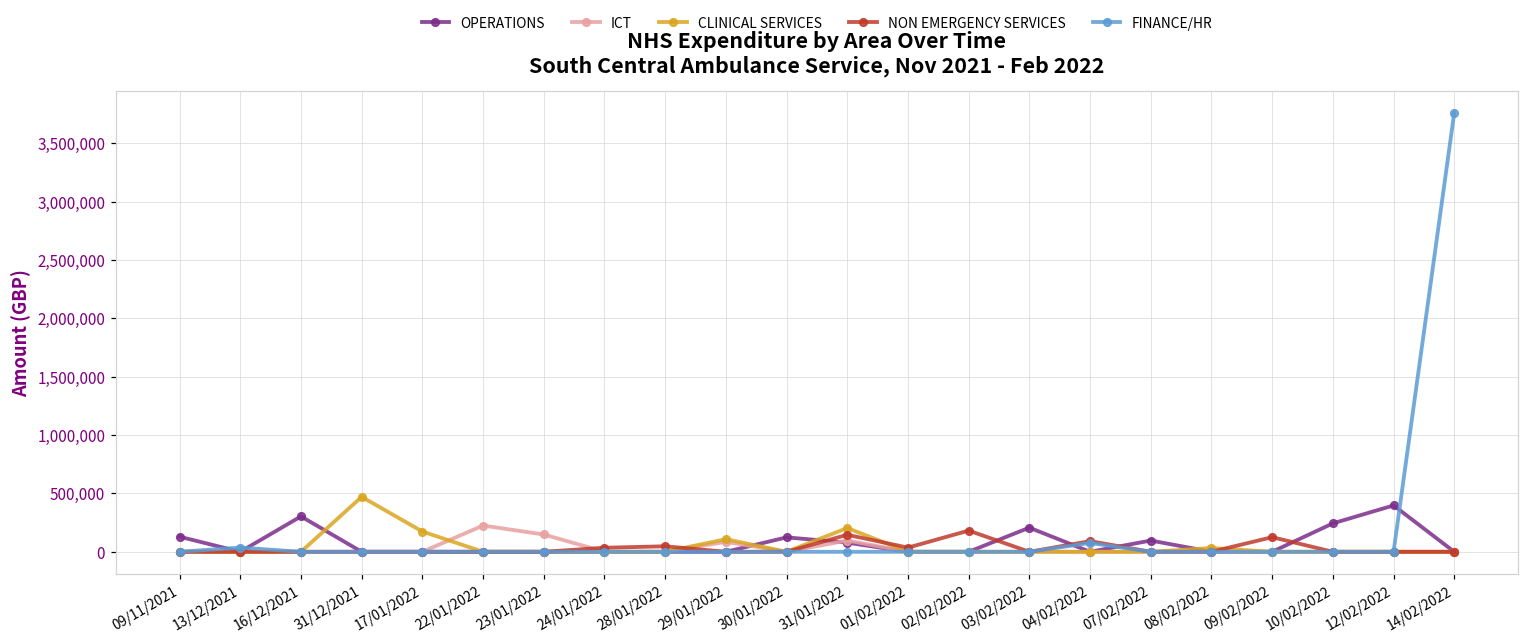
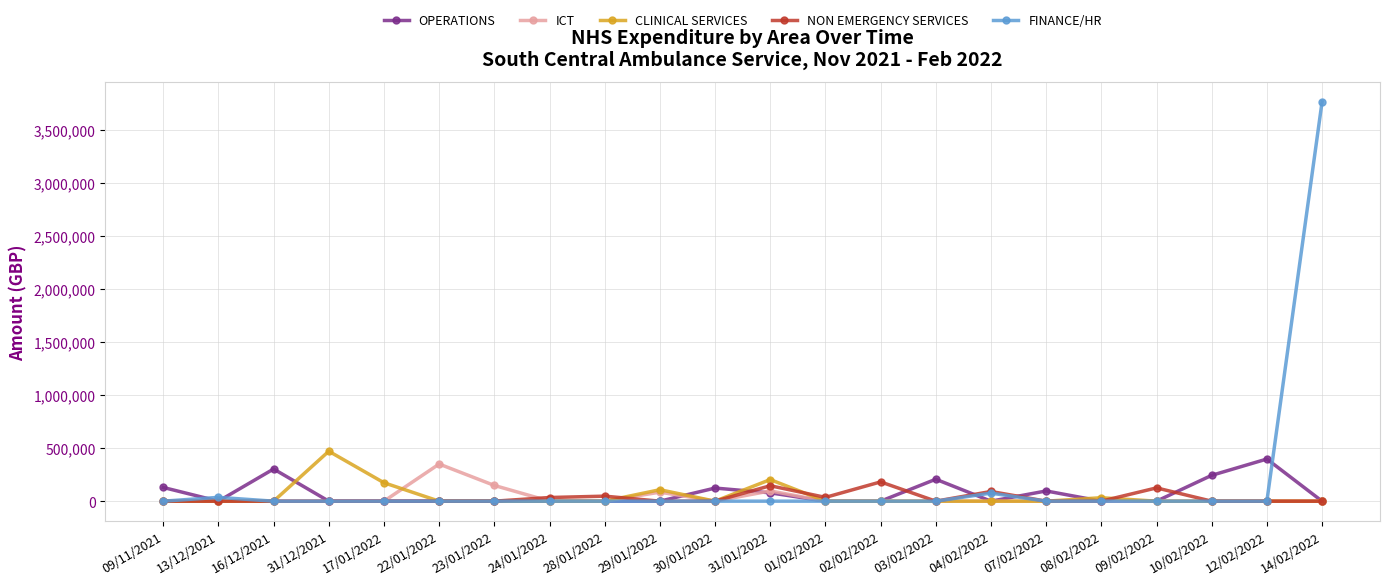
ICT, 22/01/2022: 220,000 -> 350,000
